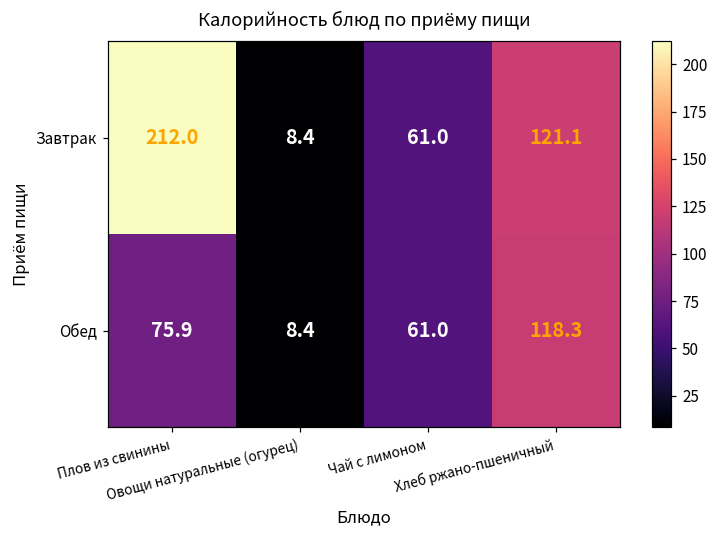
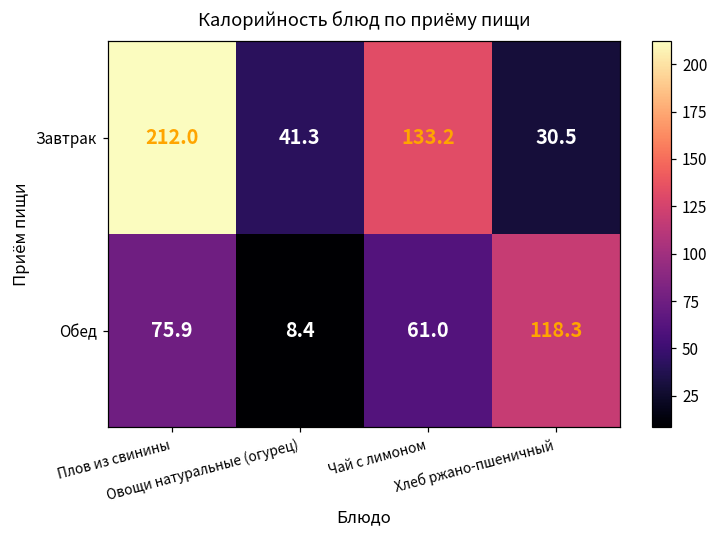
Завтрак, Овощи натуральные (огурец): 8.4 -> 41.3
Завтрак, Чай с лимоном: 61.0 -> 133.2
Завтрак, Хлеб ржано-пшеничный: 121.1 -> 30.5
